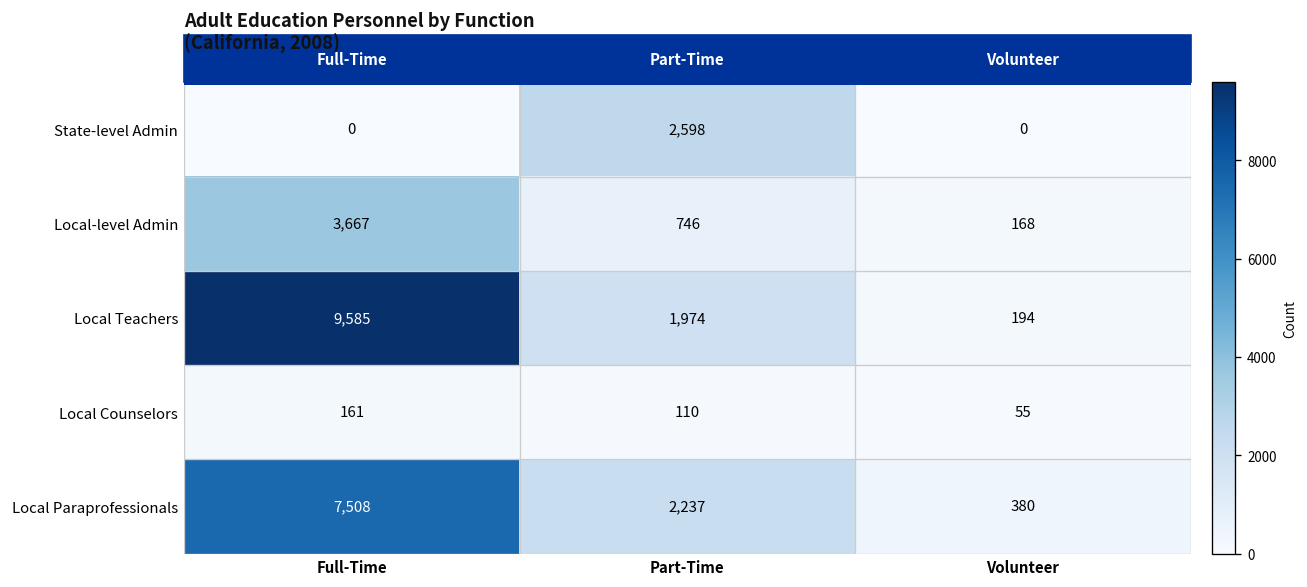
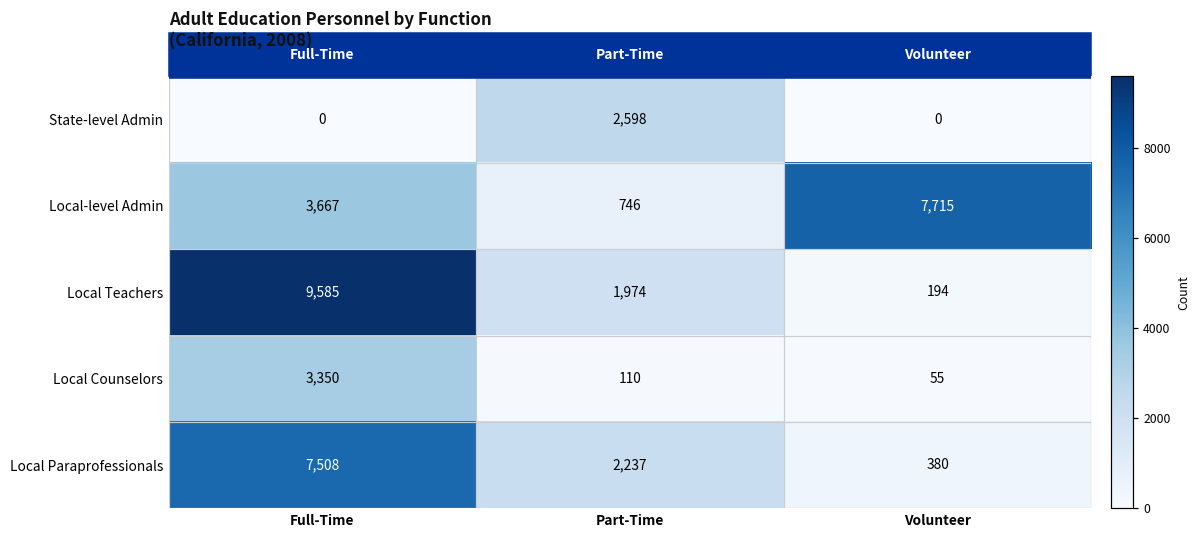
Local-level Admin, Volunteer: 168 -> 7,715
Local Counselors, Full-Time: 161 -> 3,350
